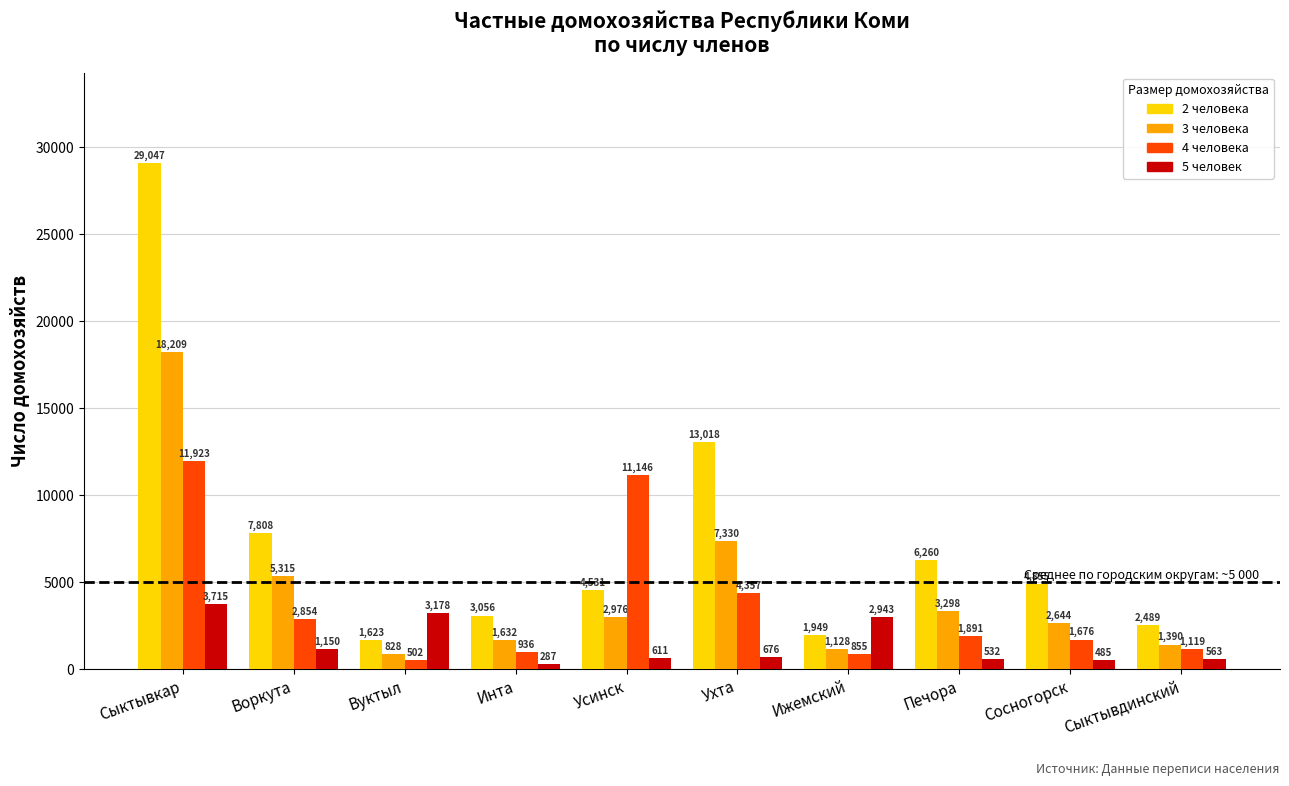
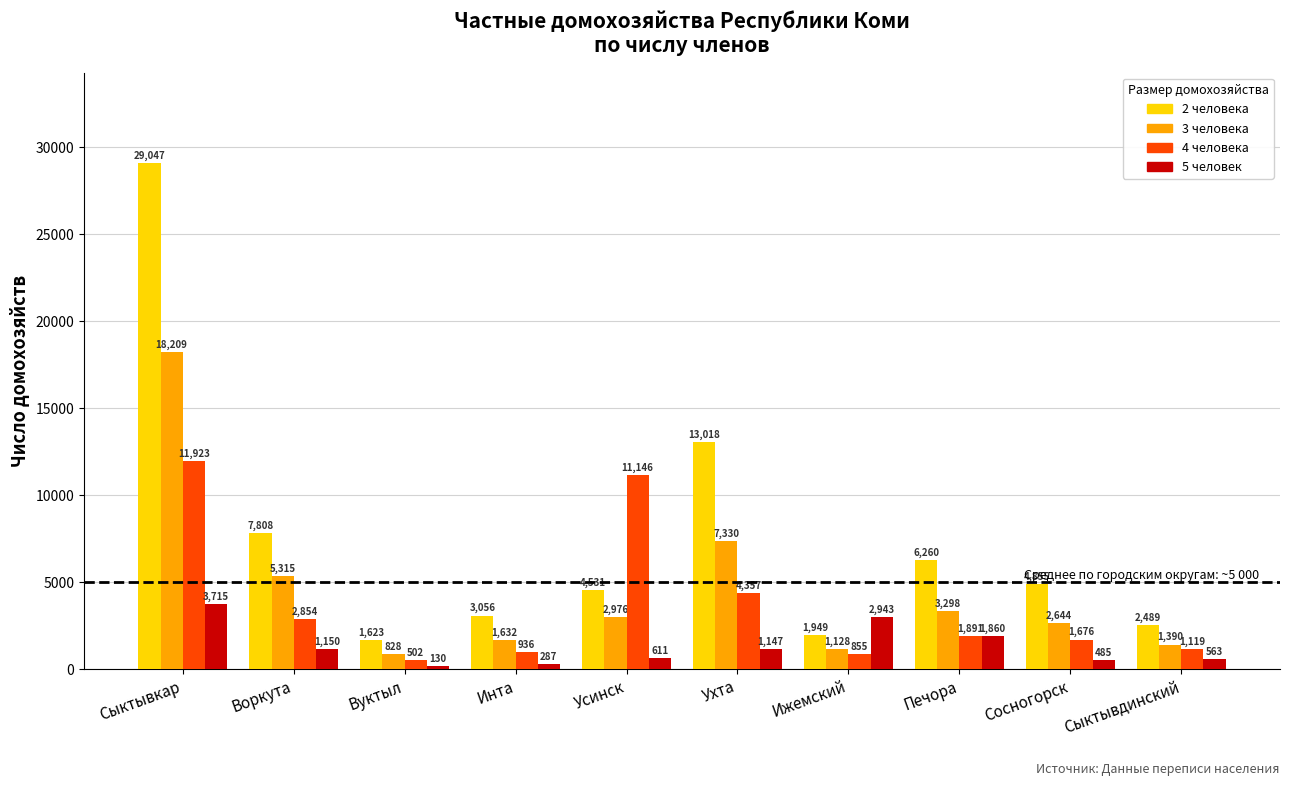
5 человек, Вуктыл: 3,178 -> 130
5 человек, Ухта: 676 -> 1,147
5 человек, Печора: 532 -> 1,860
